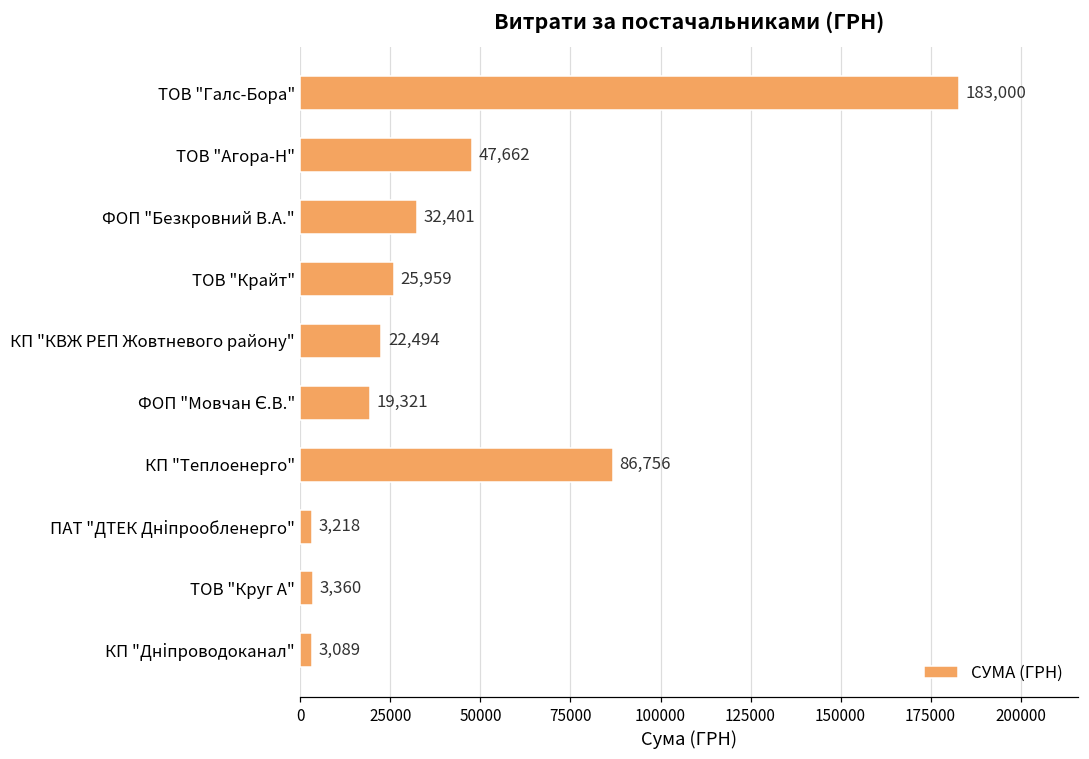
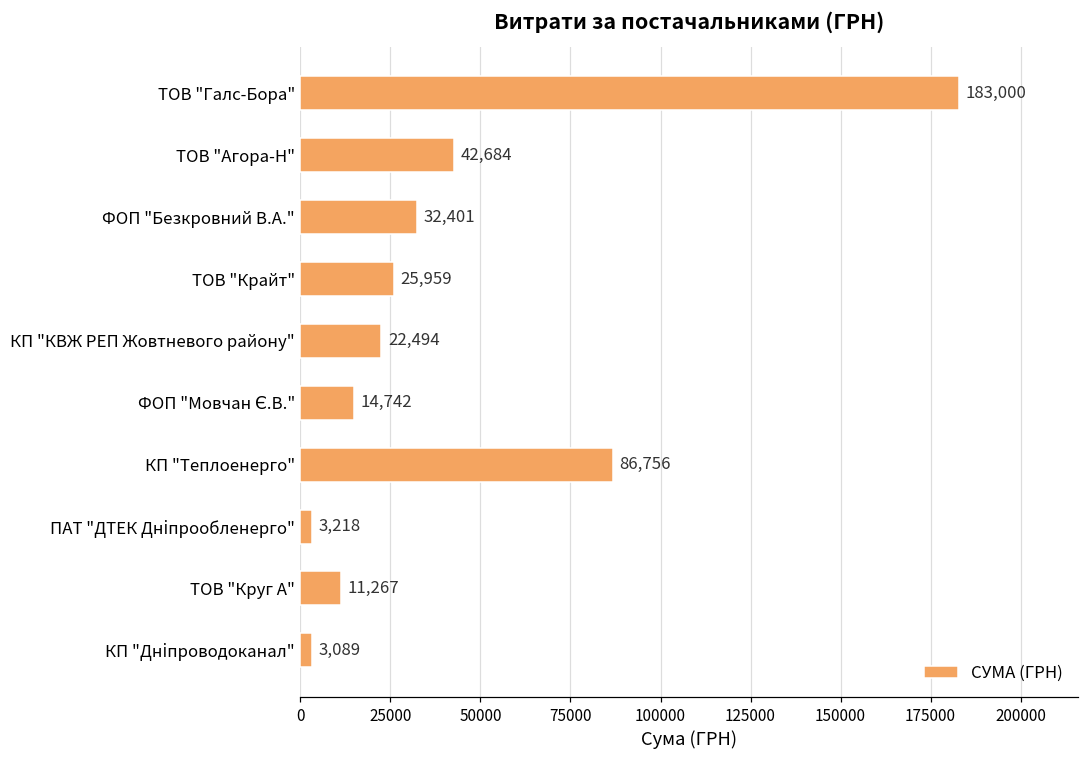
ТОВ "Агора-Н": 47,662 -> 42,684
ФОП "Мовчан Є.В.": 19,321 -> 14,742
ТОВ "Круг А": 3,360 -> 11,267
